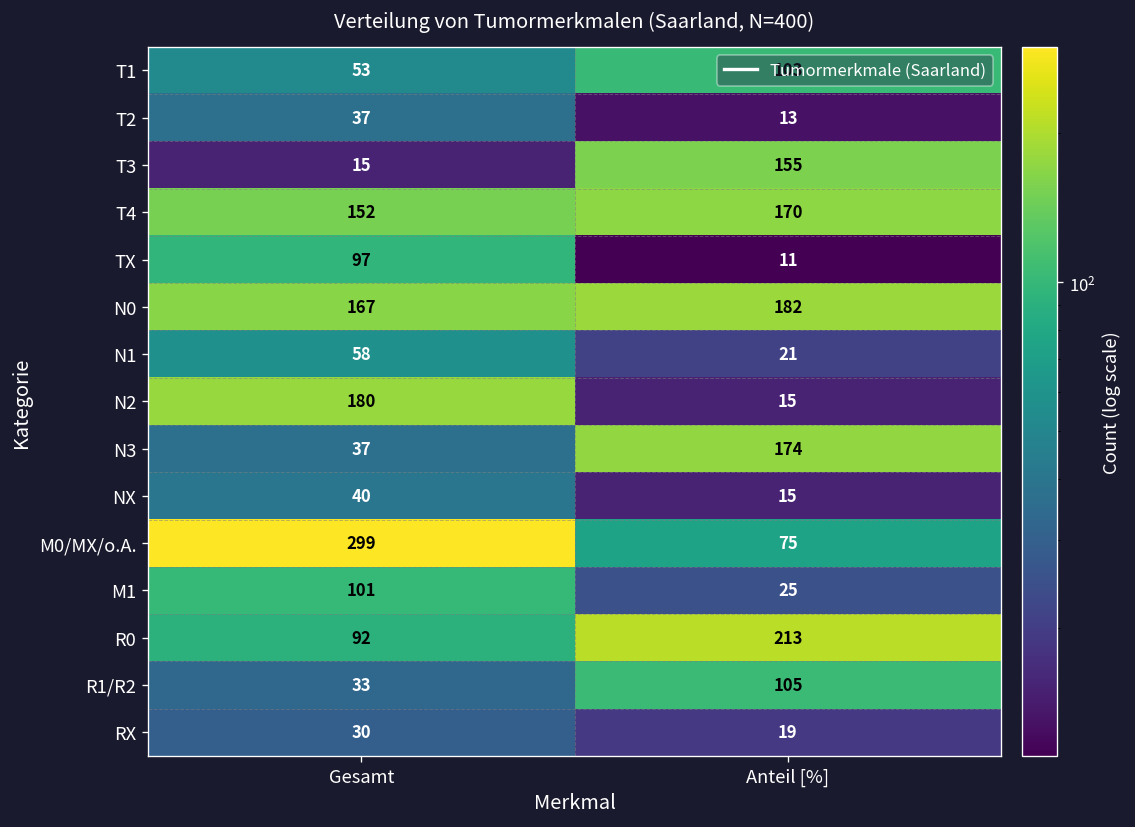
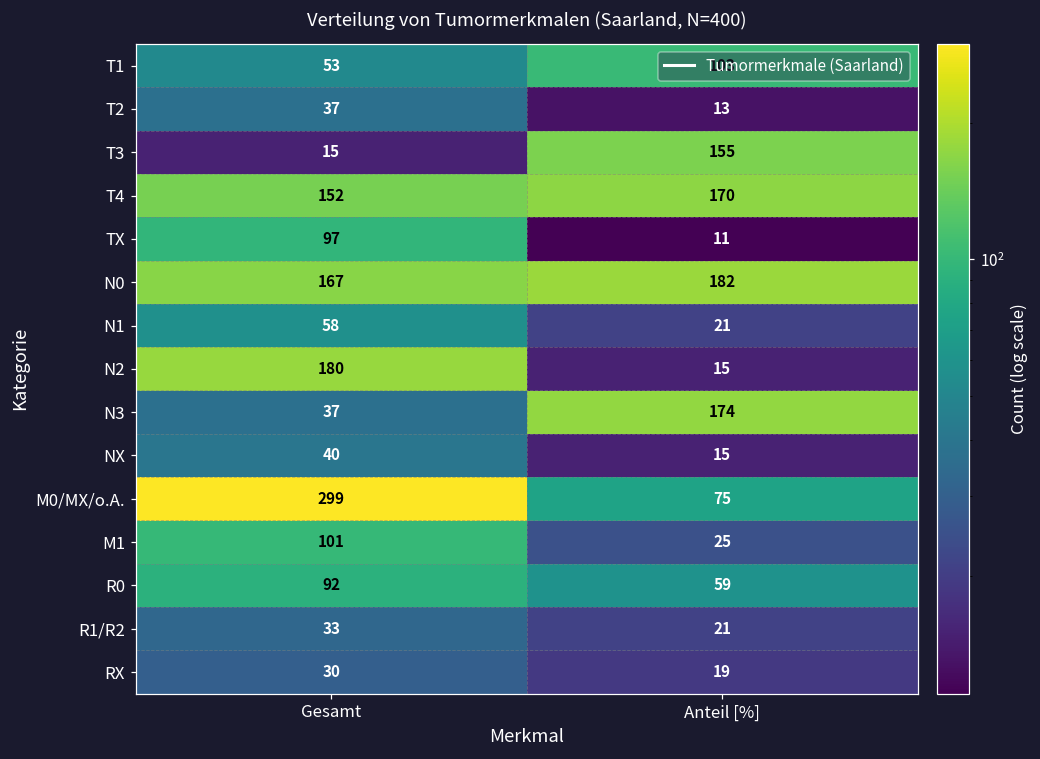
R0, Anteil [%]: 213 -> 59
R1/R2, Anteil [%]: 105 -> 21
